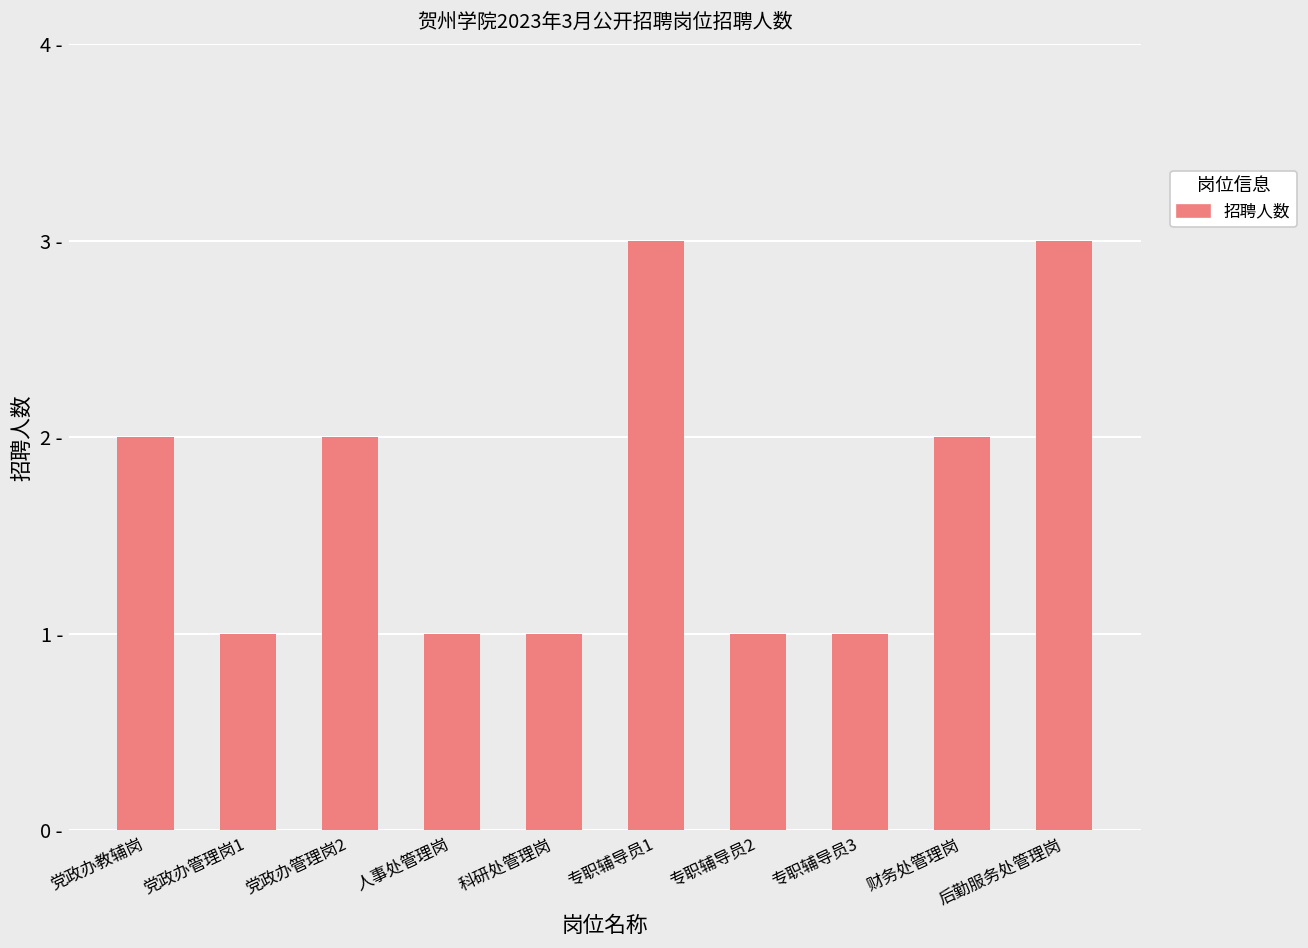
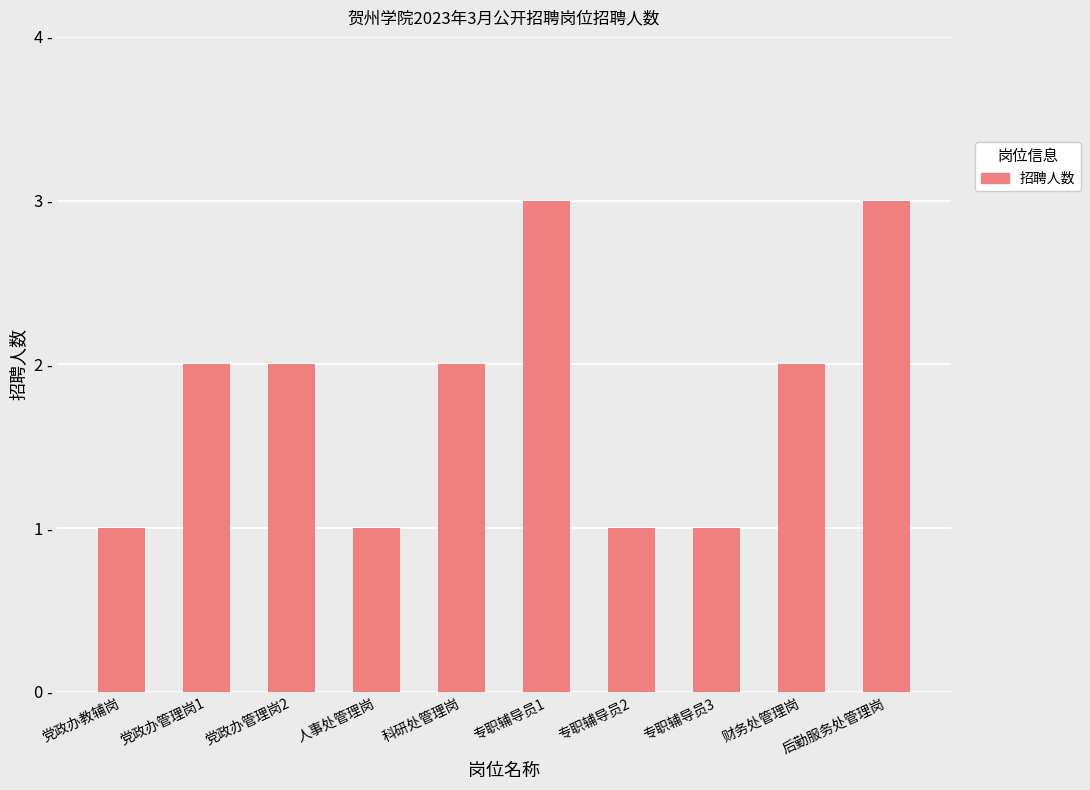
党政办教辅岗: 2 - -> 1 -
党政办管理岗1: 1 - -> 2 -
科研处管理岗: 1 - -> 2 -
